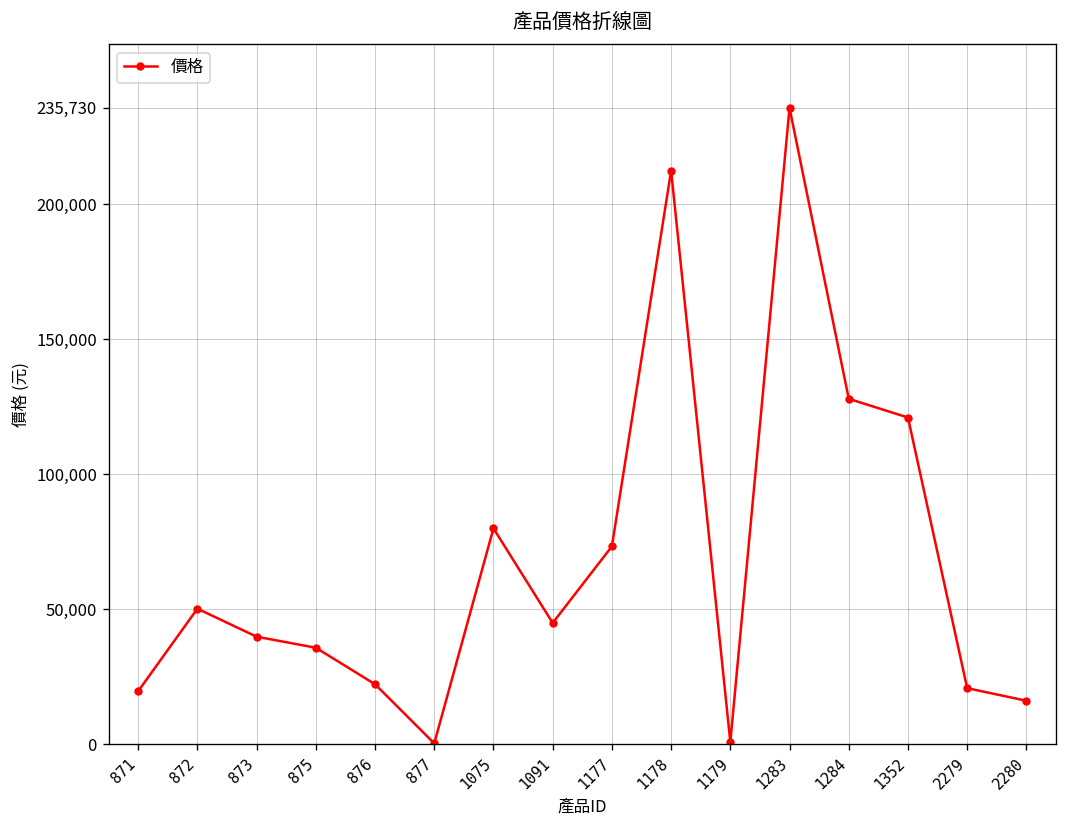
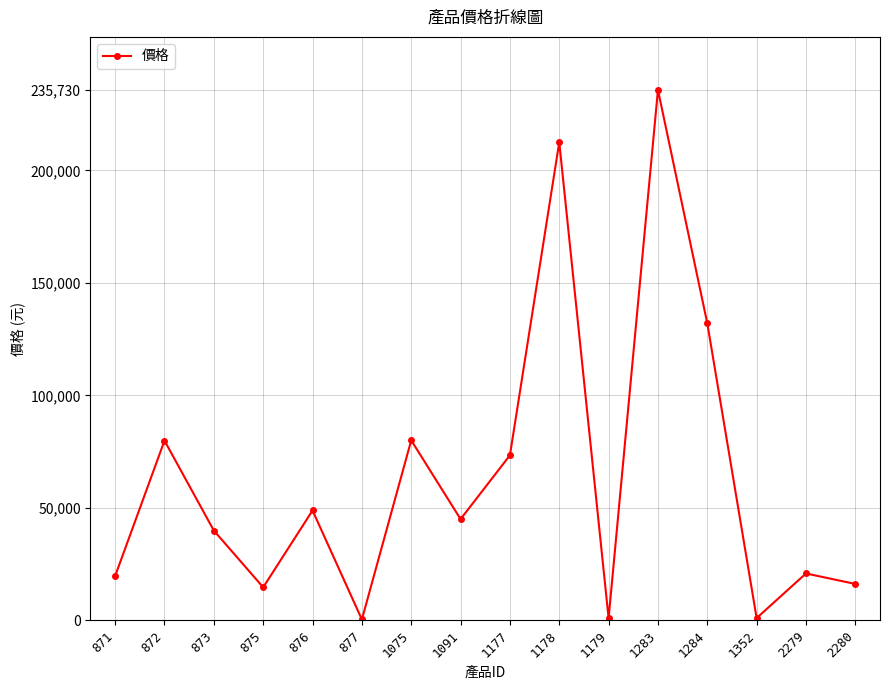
872: 50,000 -> 80,000
875: 36,000 -> 15,000
876: 22,000 -> 49,000
1284: 128,000 -> 132,000
1352: 121,000 -> 1,000
